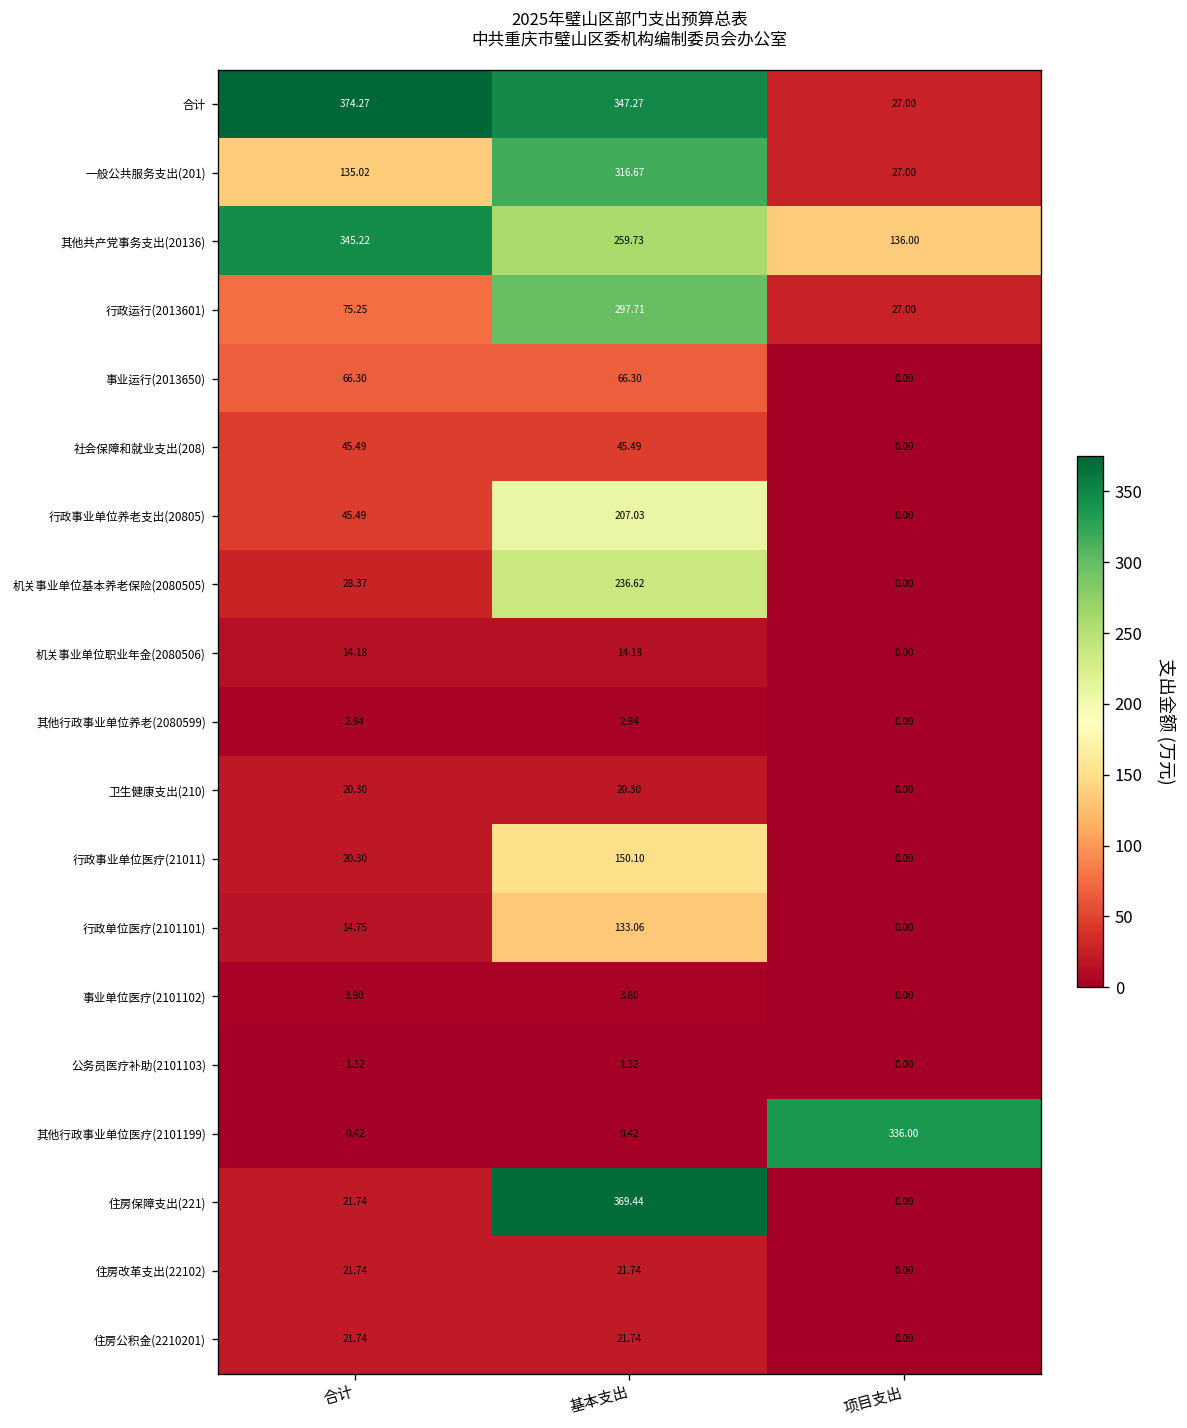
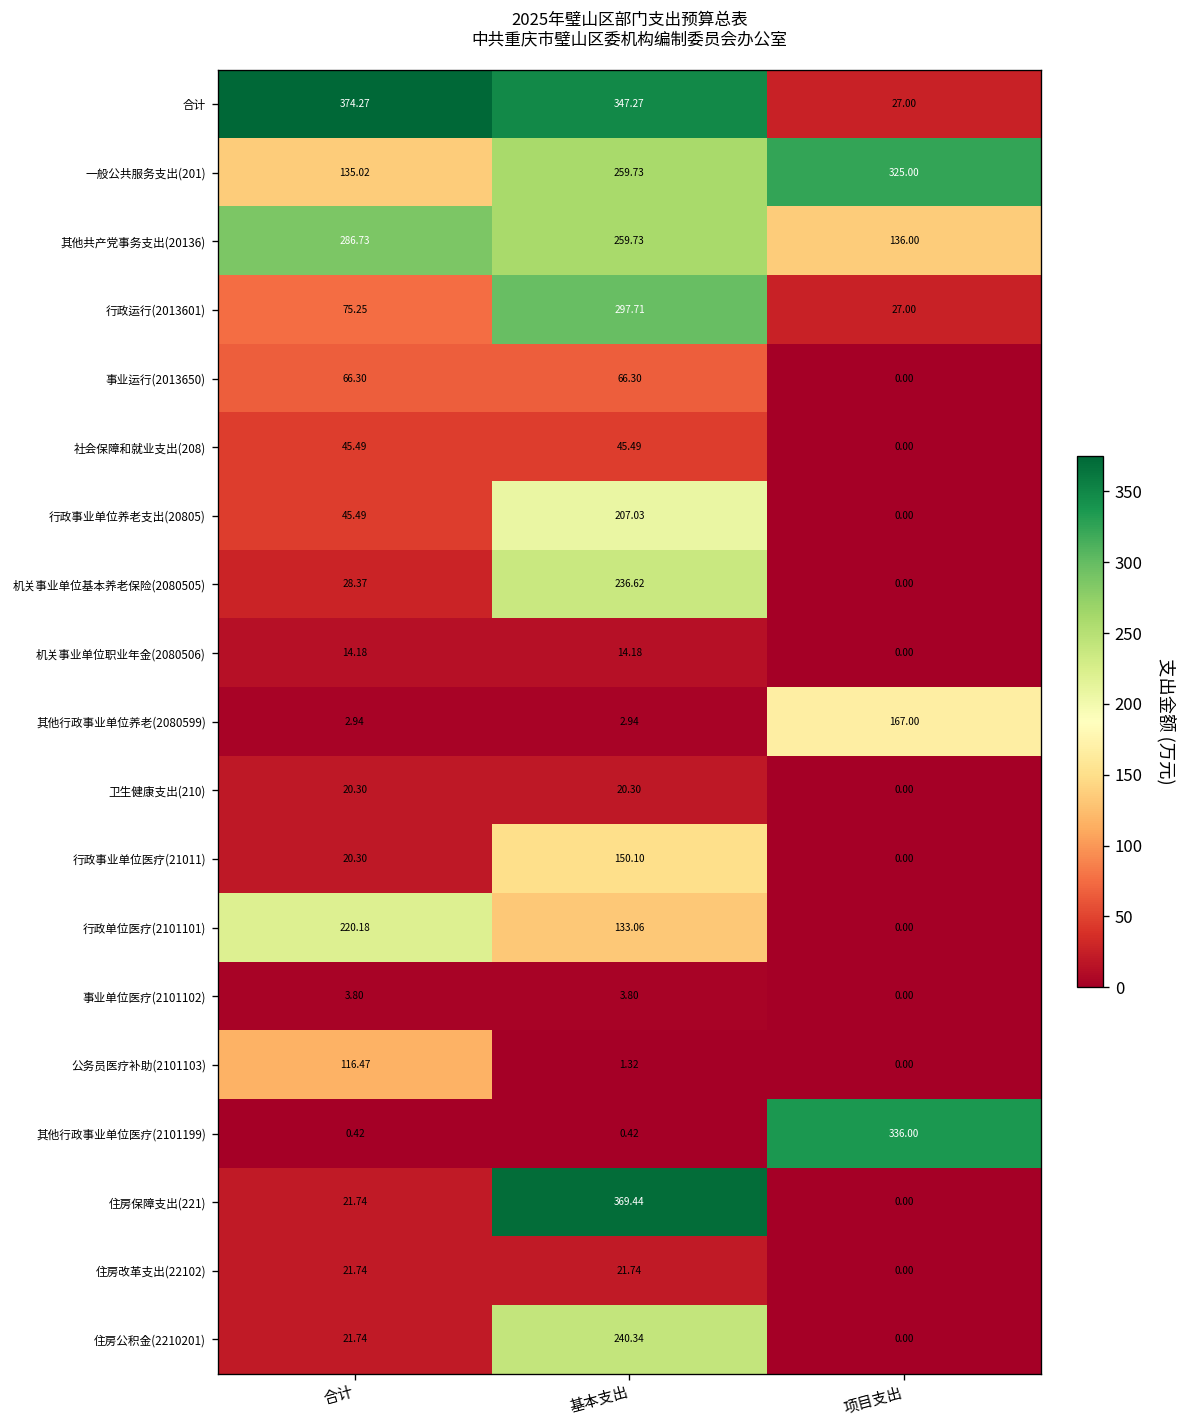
一般公共服务支出(201), 基本支出: 316.67 -> 259.73
一般公共服务支出(201), 项目支出: 27.00 -> 325.00
其他共产党事务支出(20136), 合计: 345.22 -> 286.73
其他行政事业单位养老(2080599), 项目支出: 0.00 -> 167.00
行政单位医疗(2101101), 合计: 14.75 -> 220.18
公务员医疗补助(2101103), 合计: 1.32 -> 116.47
住房公积金(2210201), 基本支出: 21.74 -> 240.34
